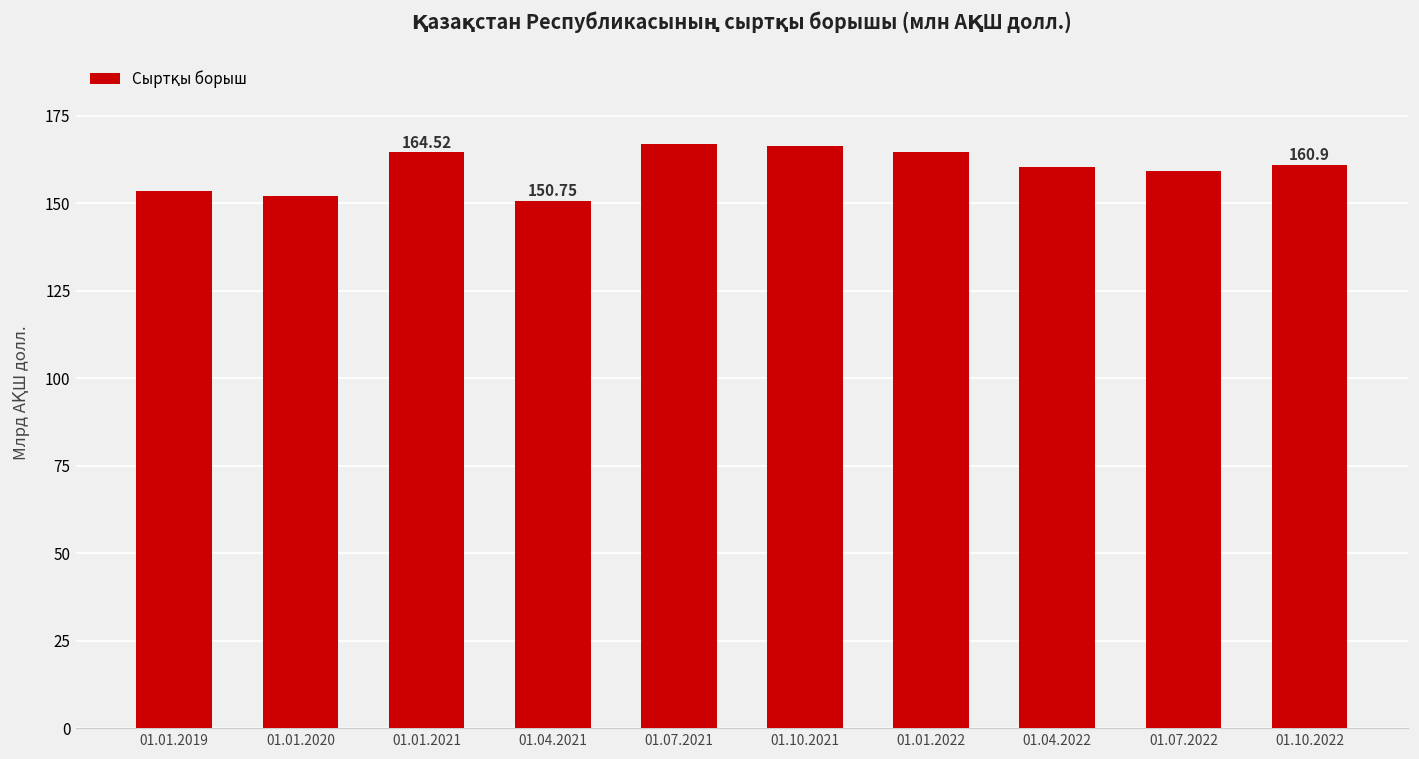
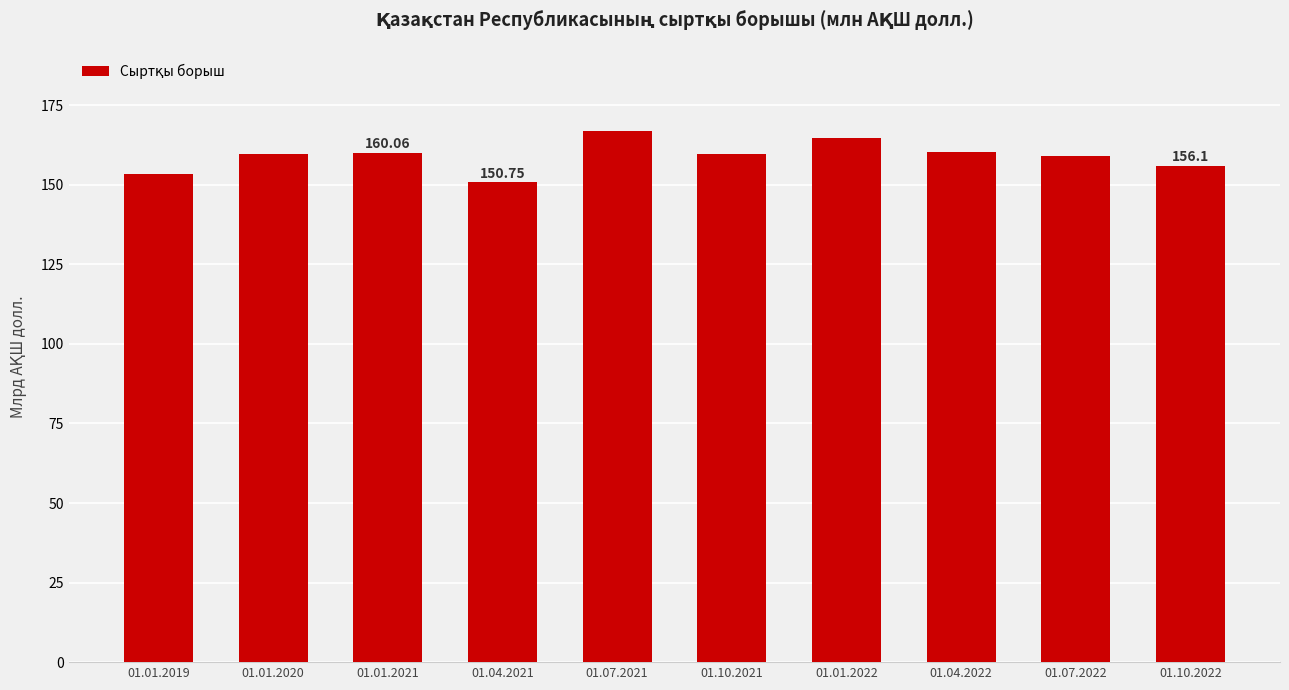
01.01.2020: 152 -> 160
01.01.2021: 164.52 -> 160.06
01.10.2021: 166 -> 160
01.10.2022: 160.9 -> 156.1
